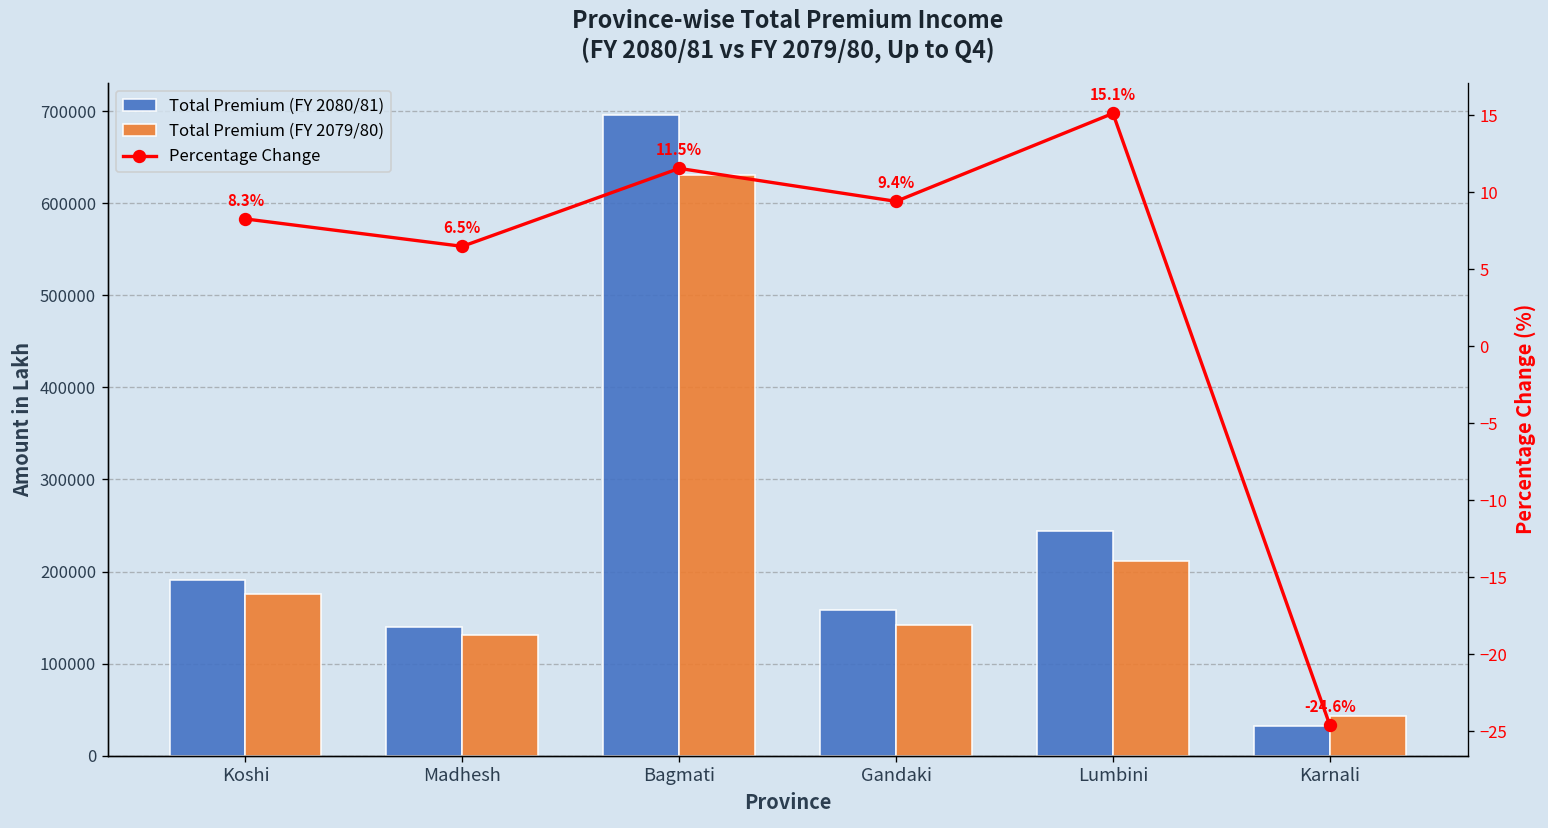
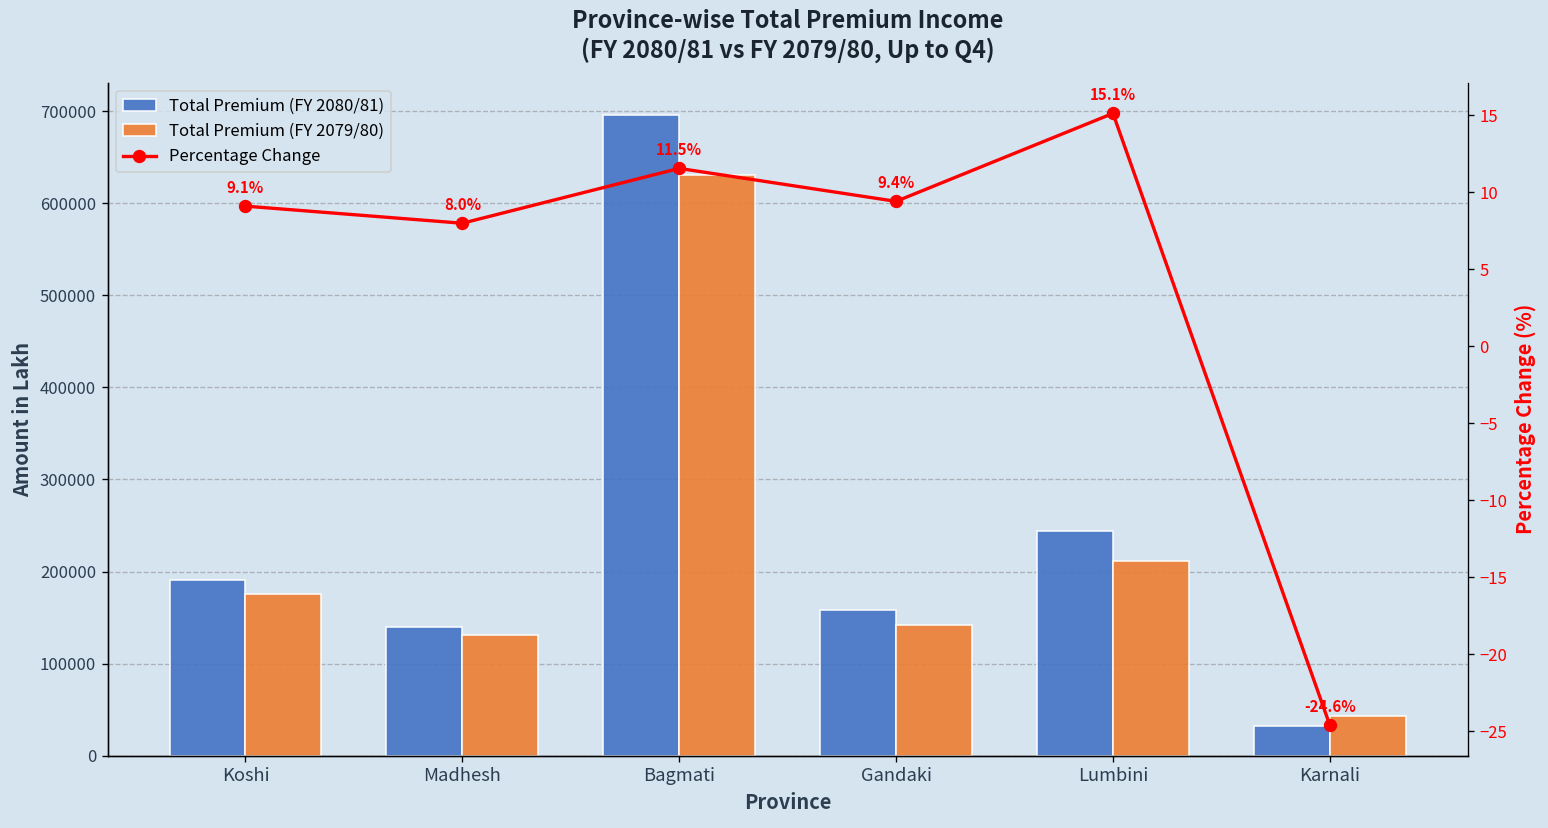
Percentage Change, Koshi: 8.3% -> 9.1%
Percentage Change, Madhesh: 6.5% -> 8.0%
